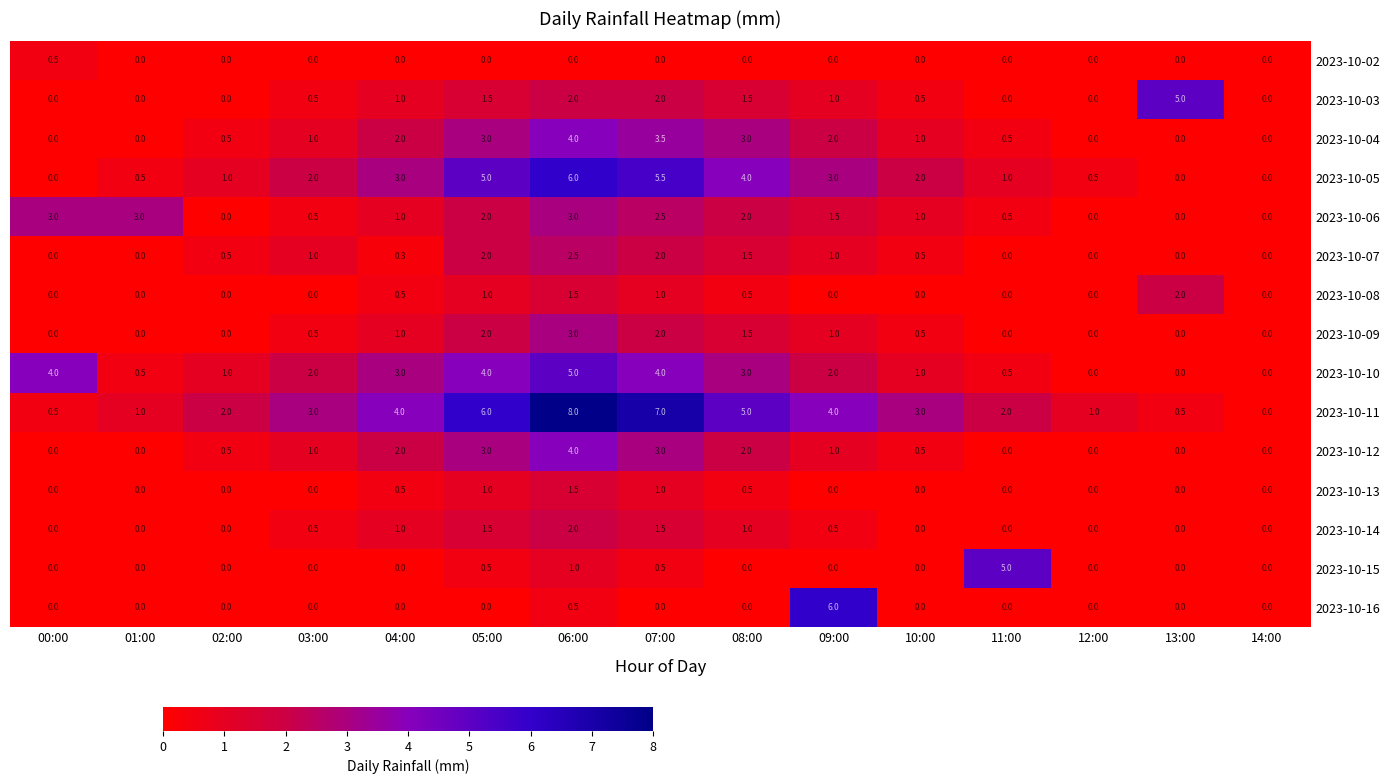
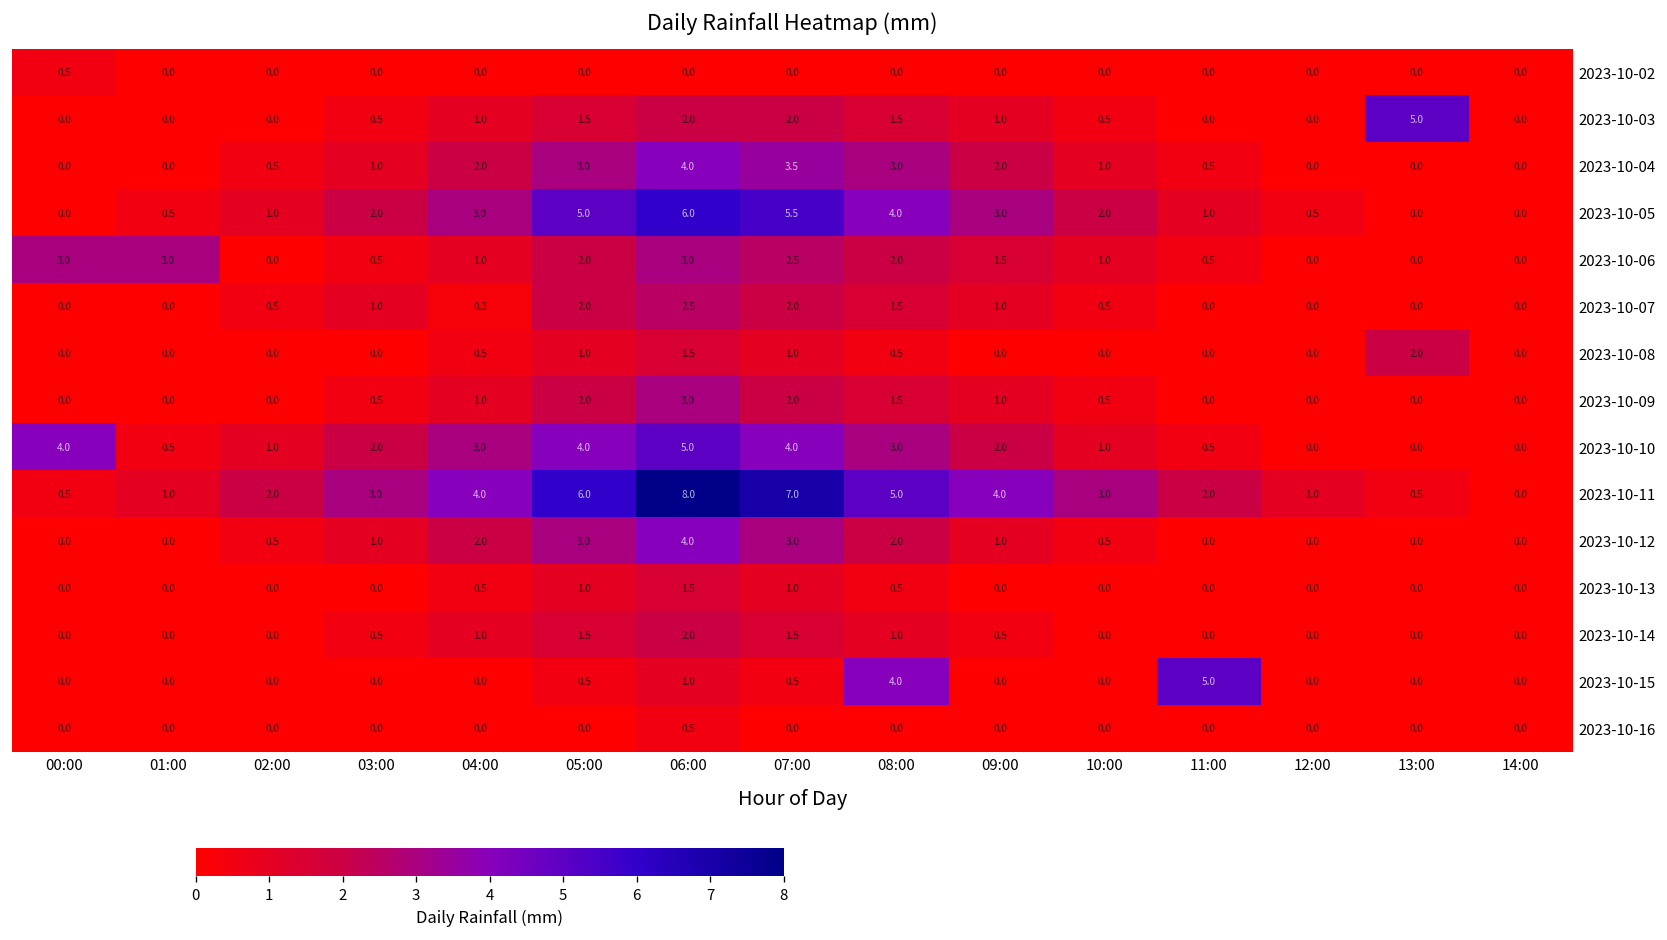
2023-10-15, 08:00: 0.0 -> 4.0
2023-10-16, 09:00: 6.0 -> 0.0
